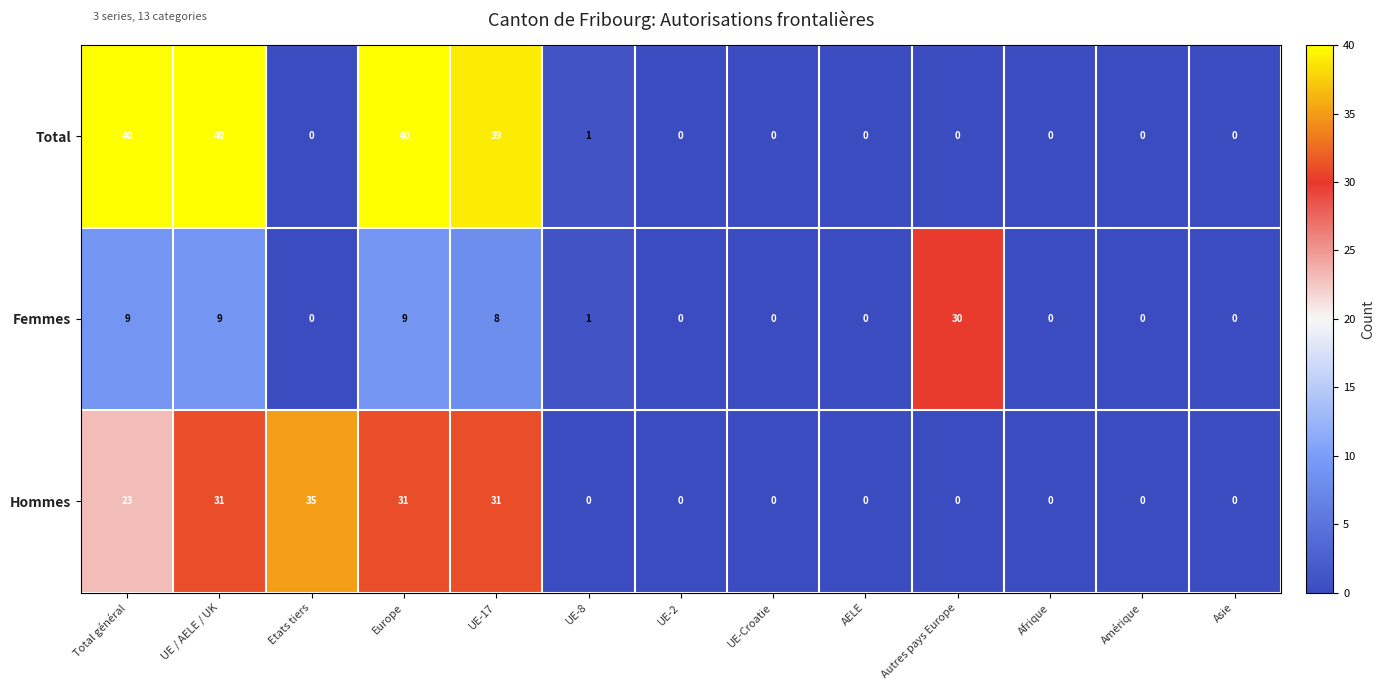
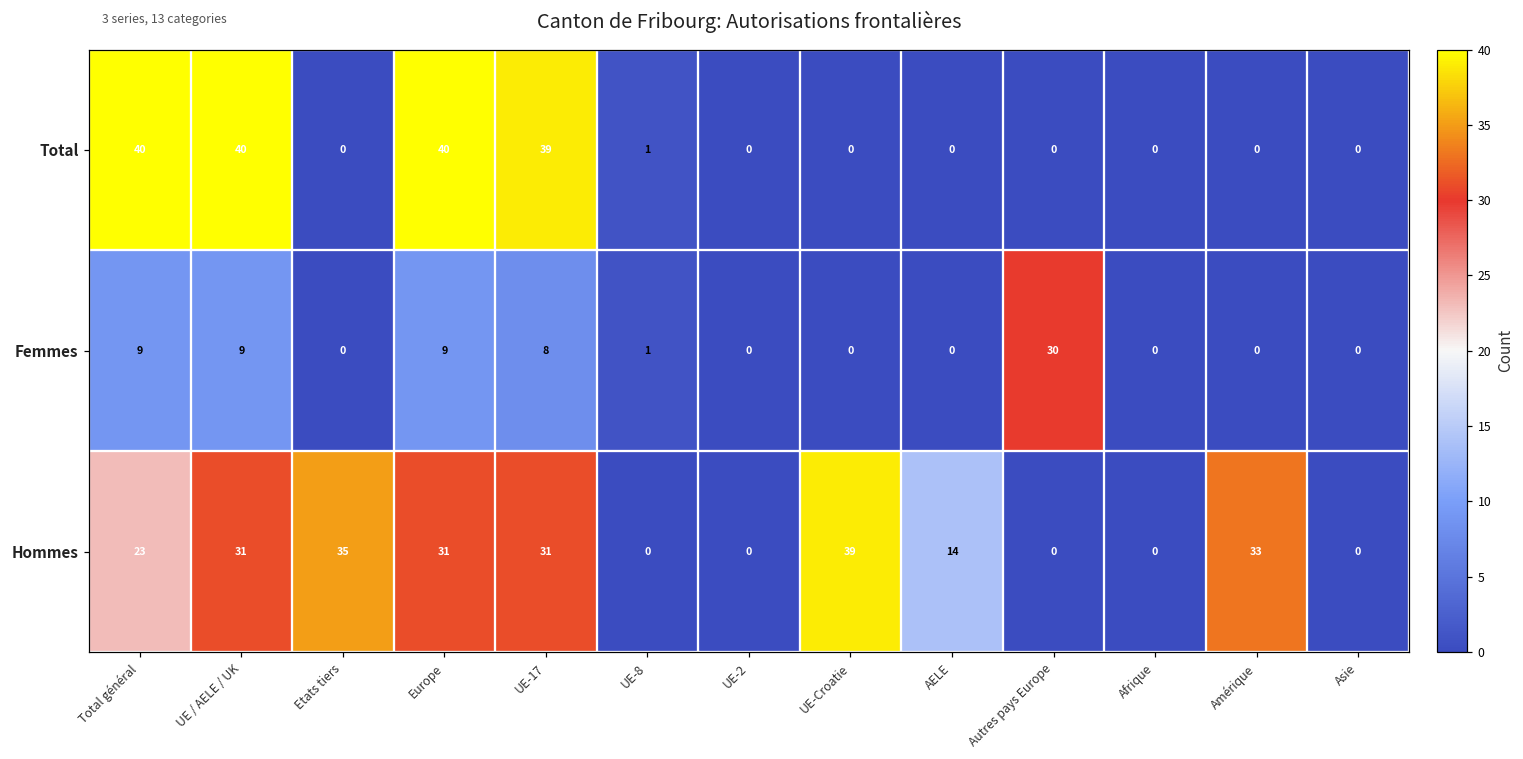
Hommes, UE-Croatie: 0 -> 39
Hommes, AELE: 0 -> 14
Hommes, Amérique: 0 -> 33
